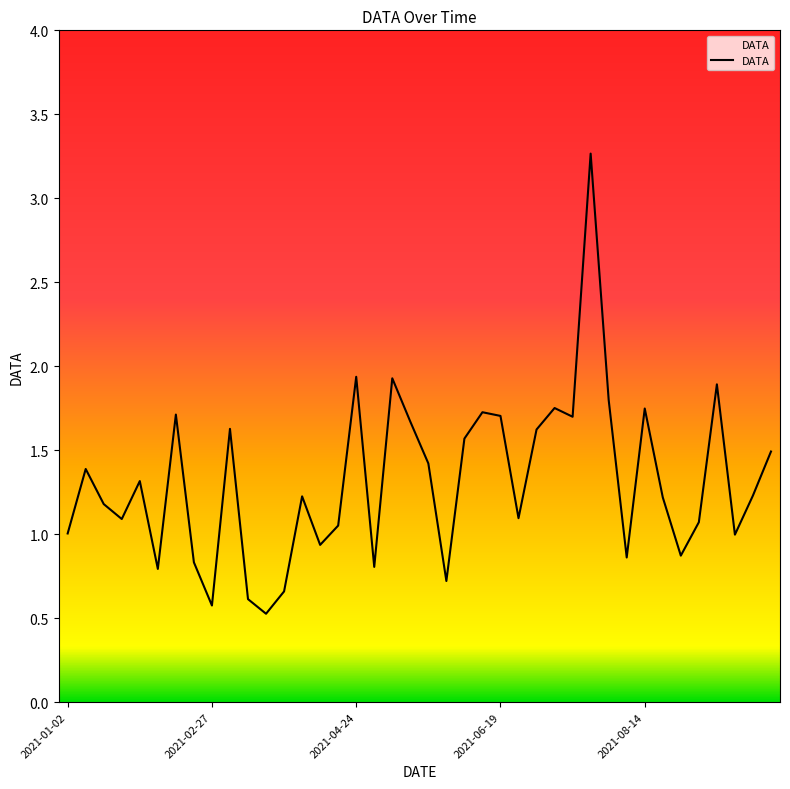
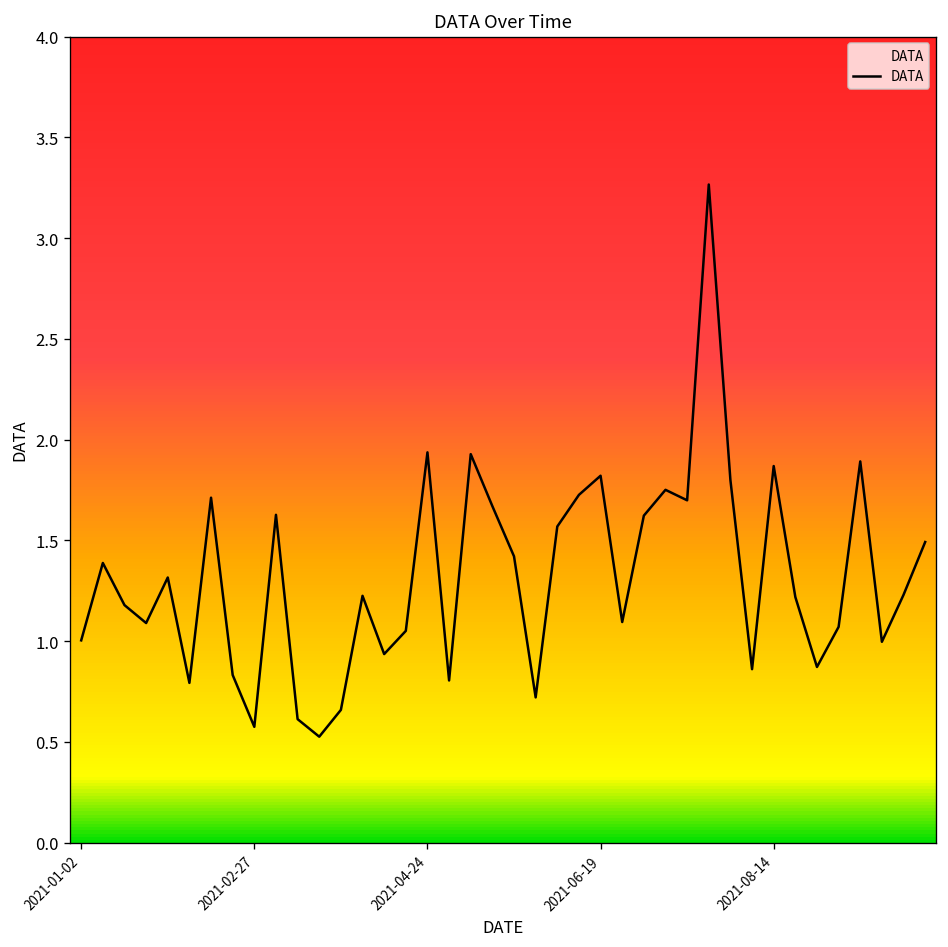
2021-06-19: 1.70 -> 1.82
2021-08-14: 1.75 -> 1.87
